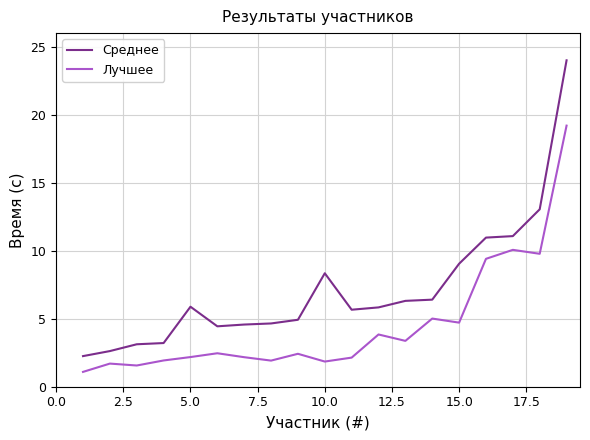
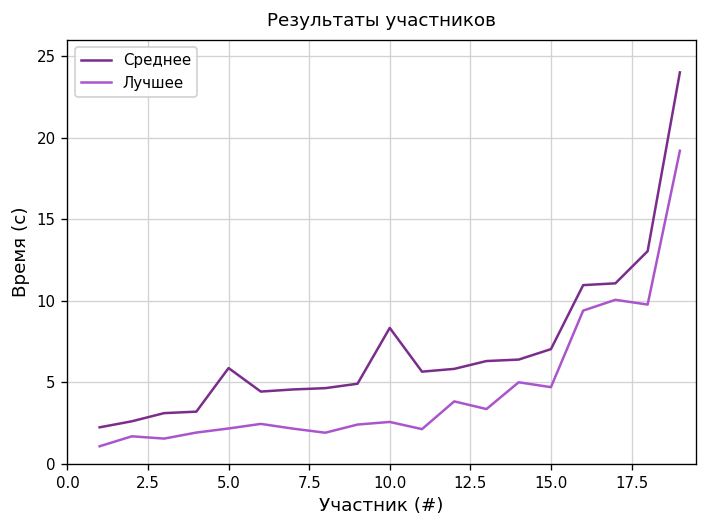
Лучшее, 10.0: 1.9 -> 2.6
Среднее, 15.0: 9.0 -> 7.0
